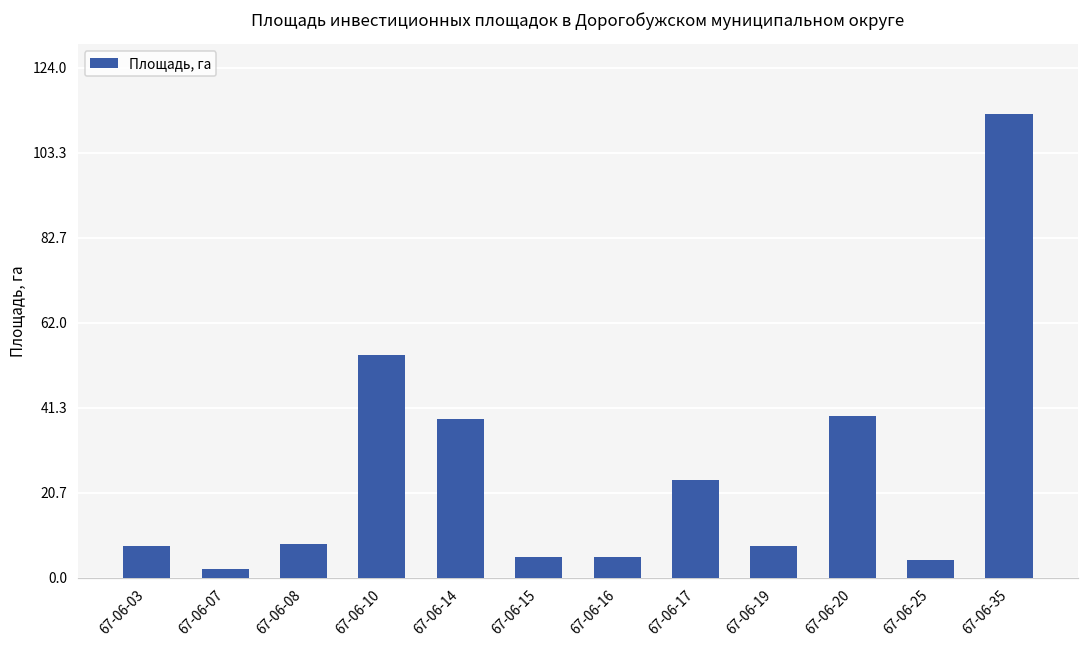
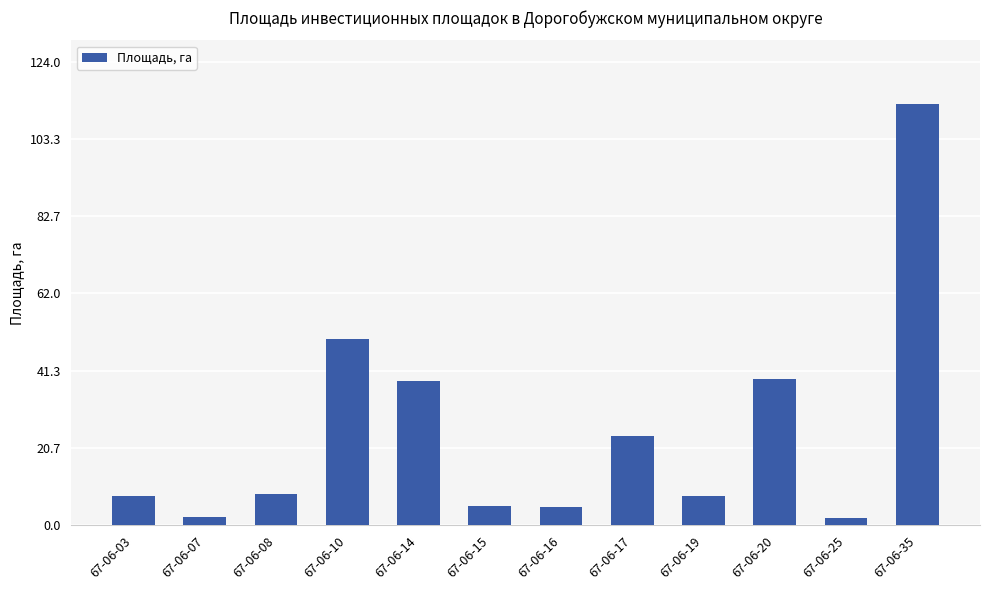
67-06-10: 54 -> 50
67-06-25: 4 -> 2
